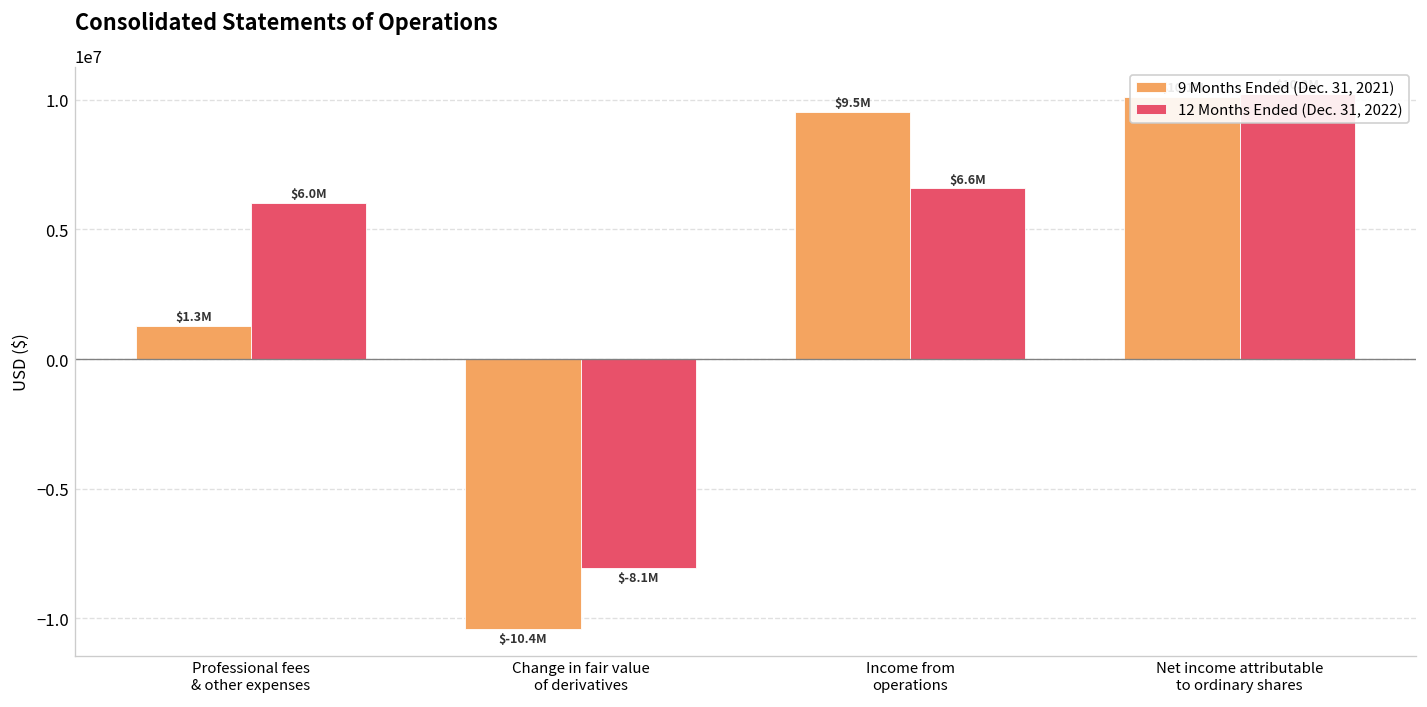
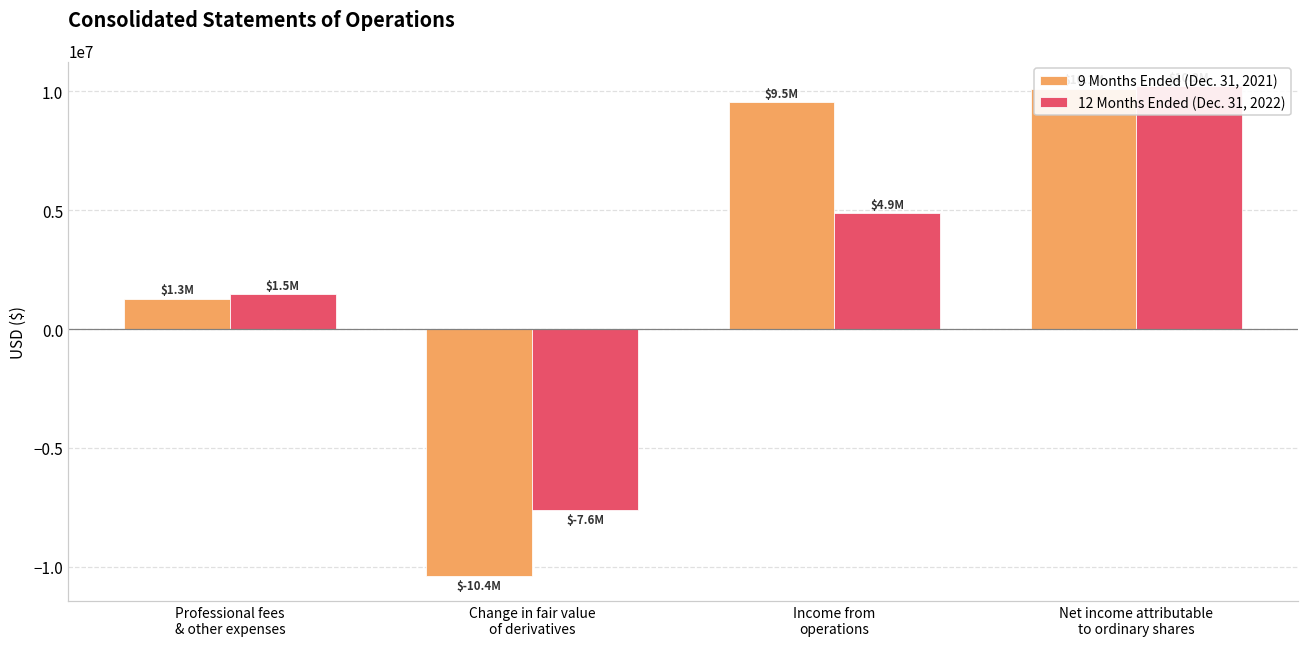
12 Months Ended (Dec. 31, 2022), Professional fees & other expenses: $6.0M -> $1.5M
12 Months Ended (Dec. 31, 2022), Change in fair value of derivatives: $-8.1M -> $-7.6M
12 Months Ended (Dec. 31, 2022), Income from operations: $6.6M -> $4.9M
